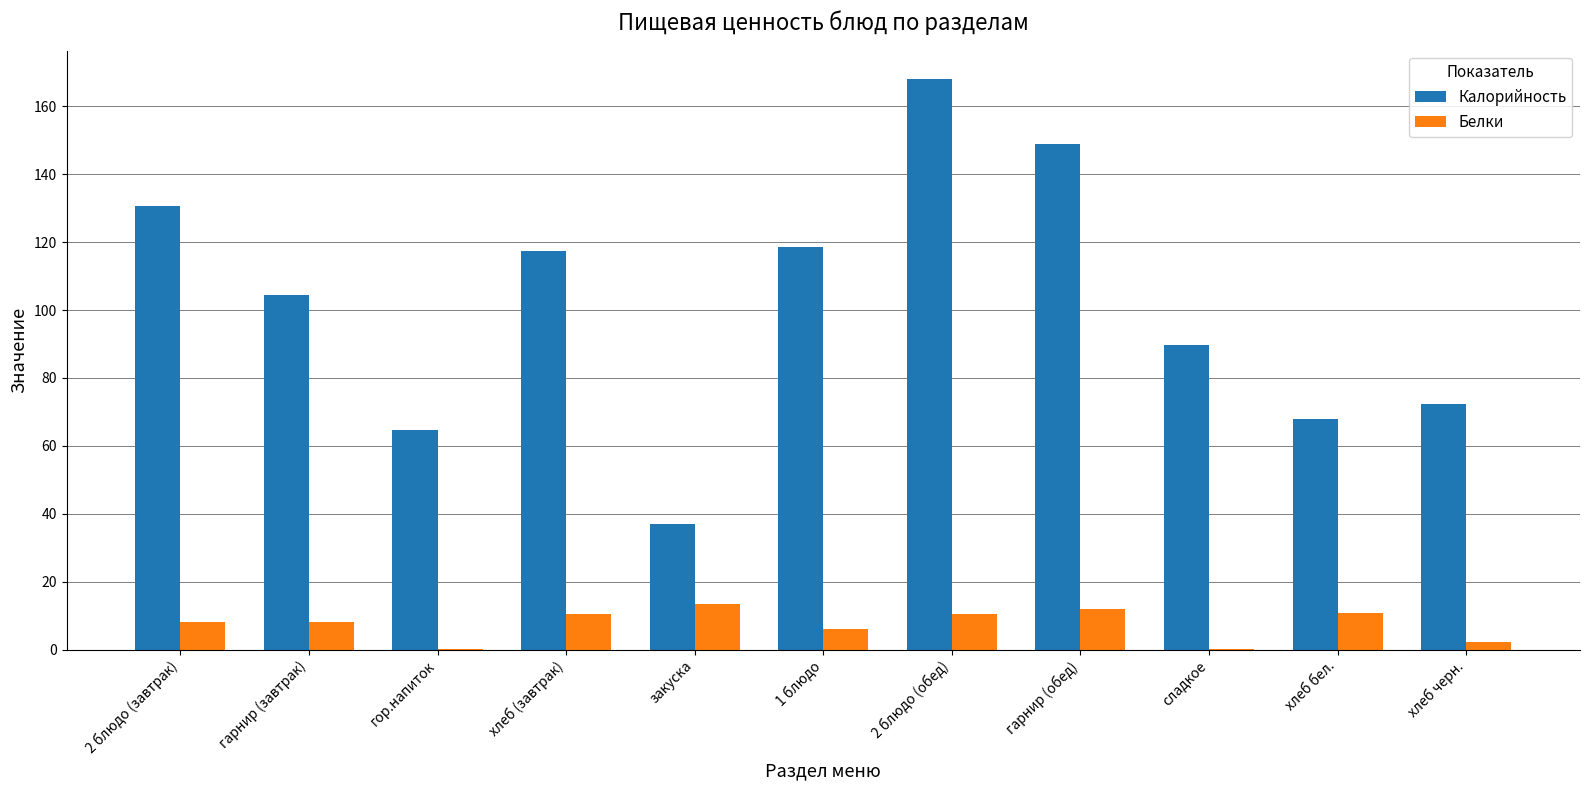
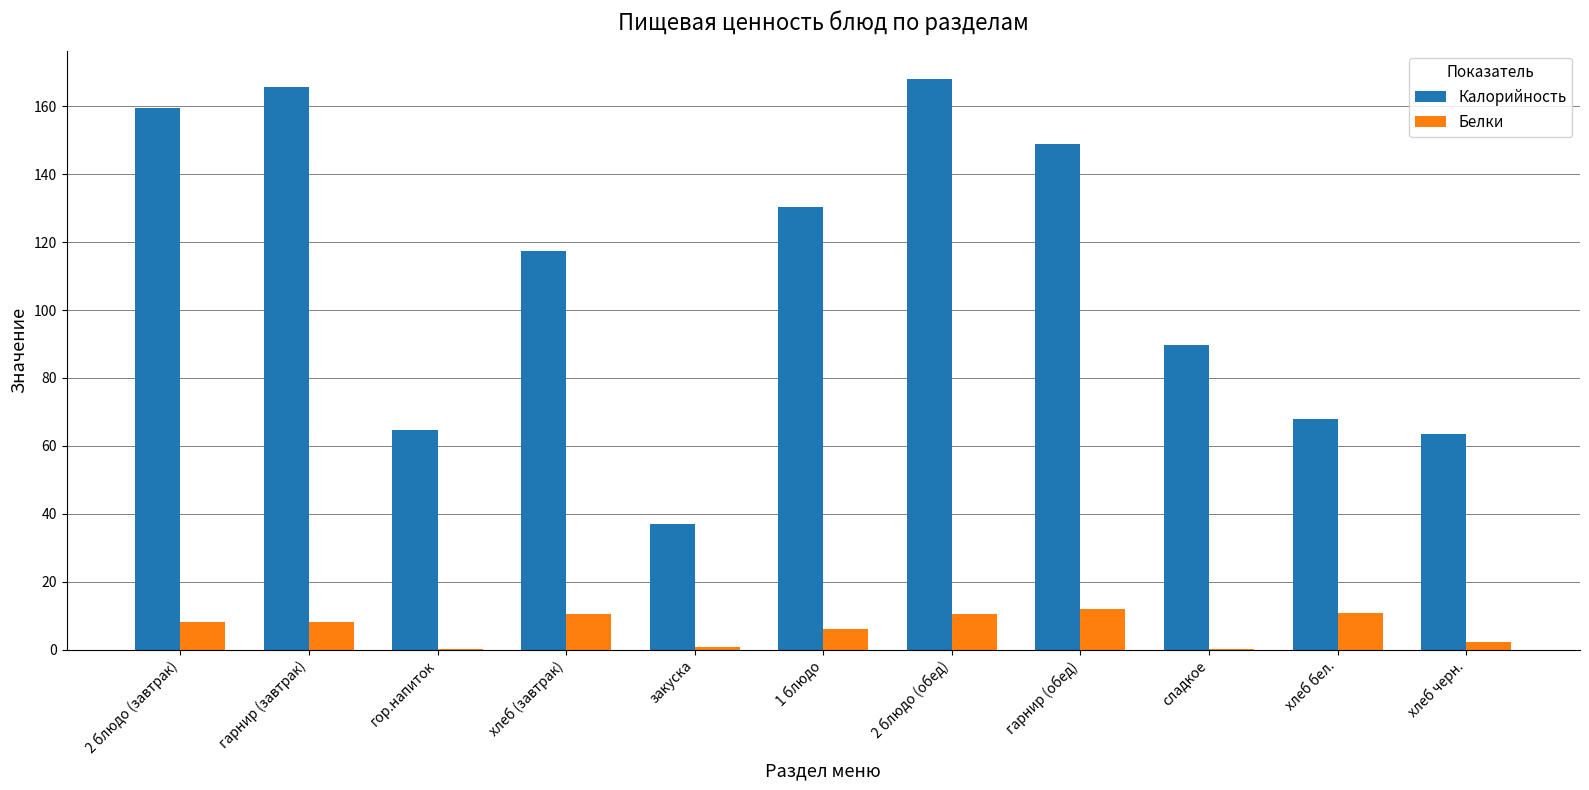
Калорийность, 2 блюдо (завтрак): 131 -> 159
Калорийность, гарнир (завтрак): 105 -> 166
Белки, закуска: 13 -> 1
Калорийность, 1 блюдо: 119 -> 130
Калорийность, хлеб черн.: 72 -> 63
